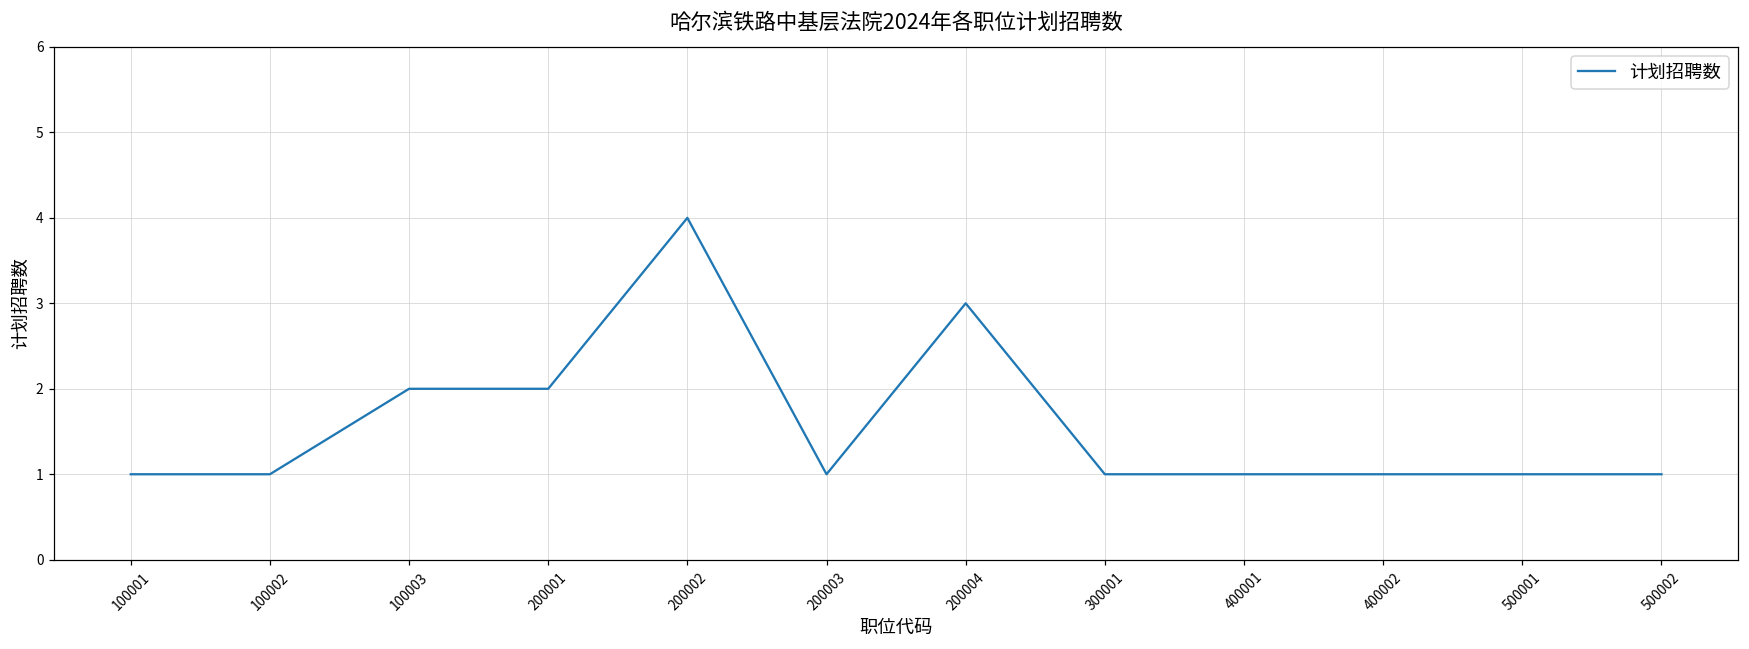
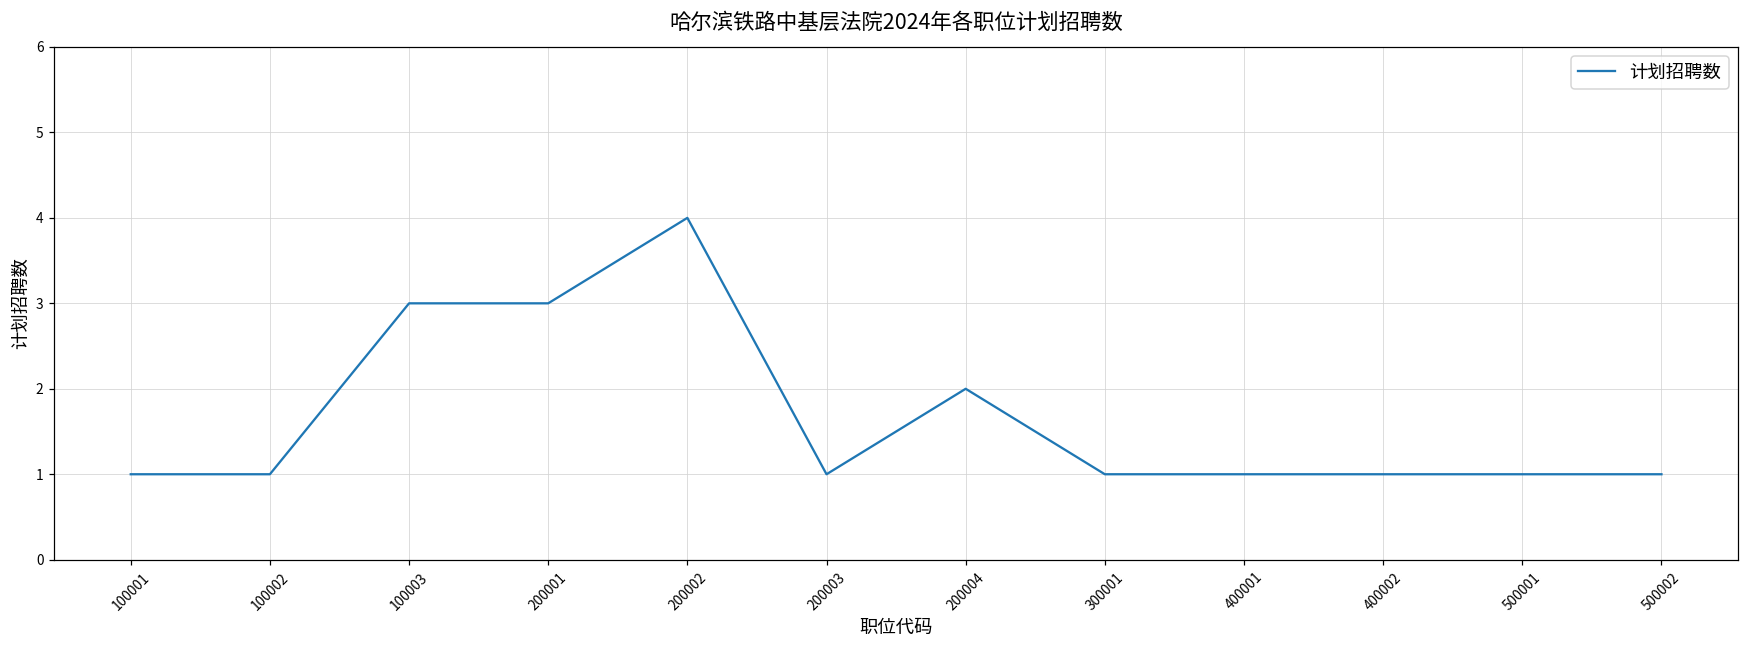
100003: 2 -> 3
200001: 2 -> 3
200004: 3 -> 2
